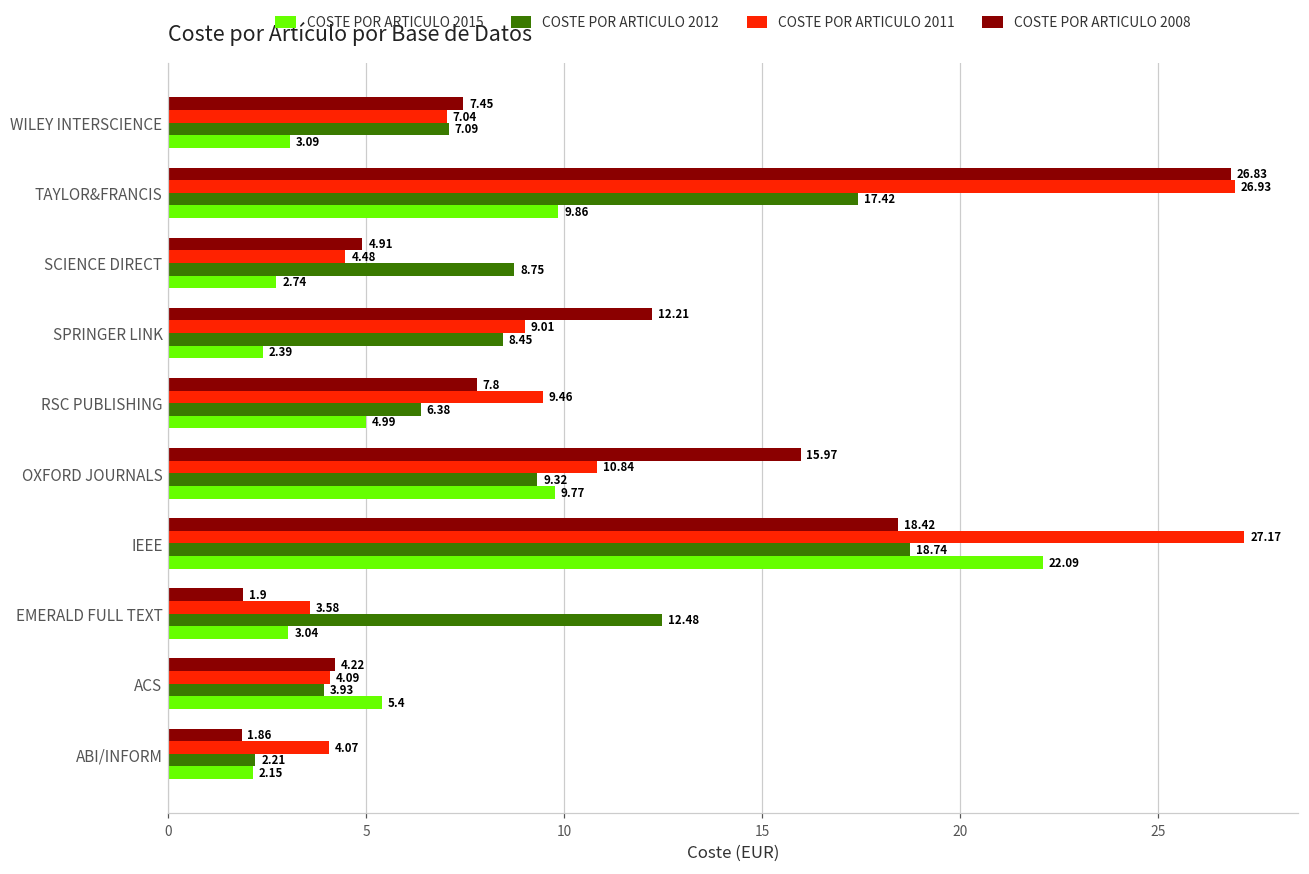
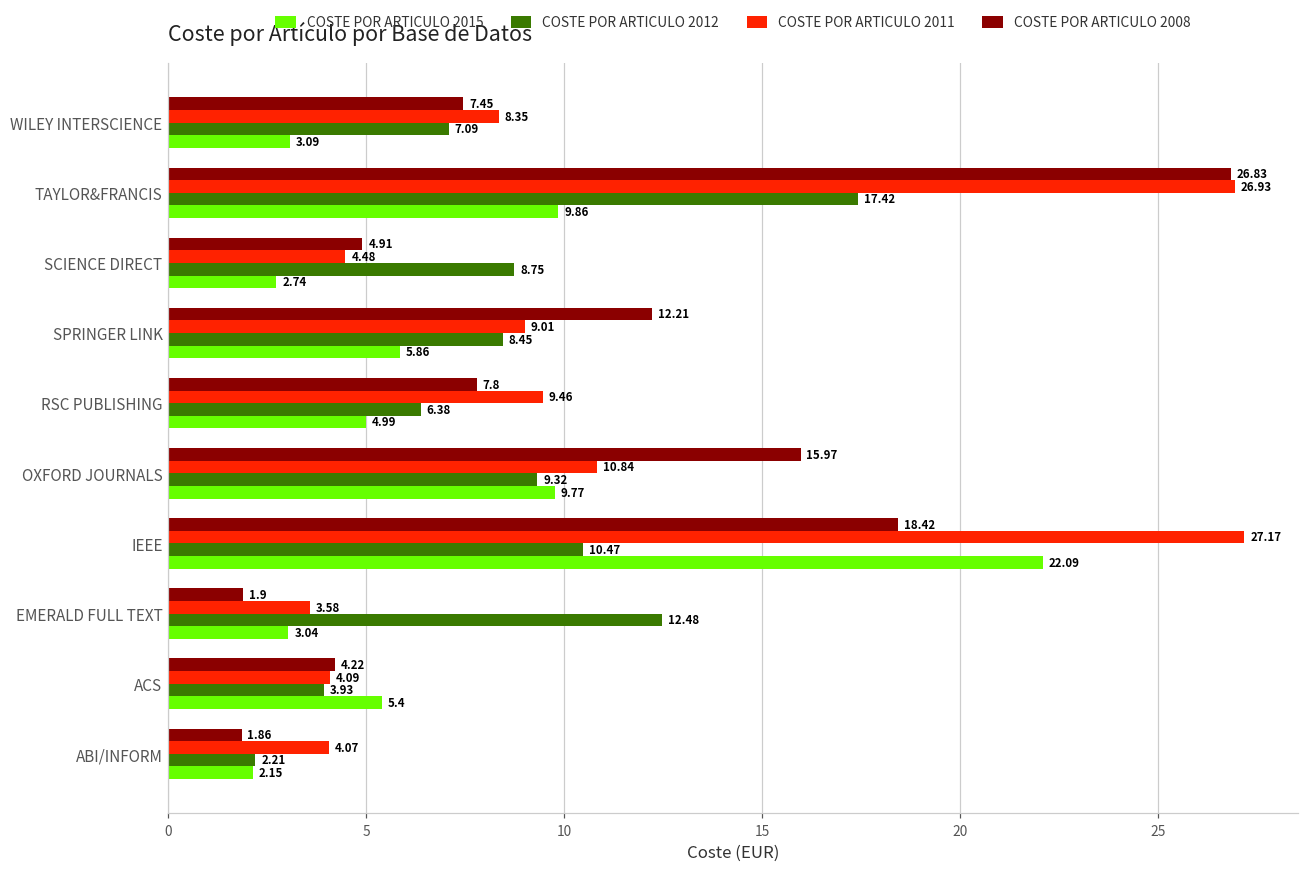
COSTE POR ARTICULO 2011, WILEY INTERSCIENCE: 7.04 -> 8.35
COSTE POR ARTICULO 2015, SPRINGER LINK: 2.39 -> 5.86
COSTE POR ARTICULO 2012, IEEE: 18.74 -> 10.47
